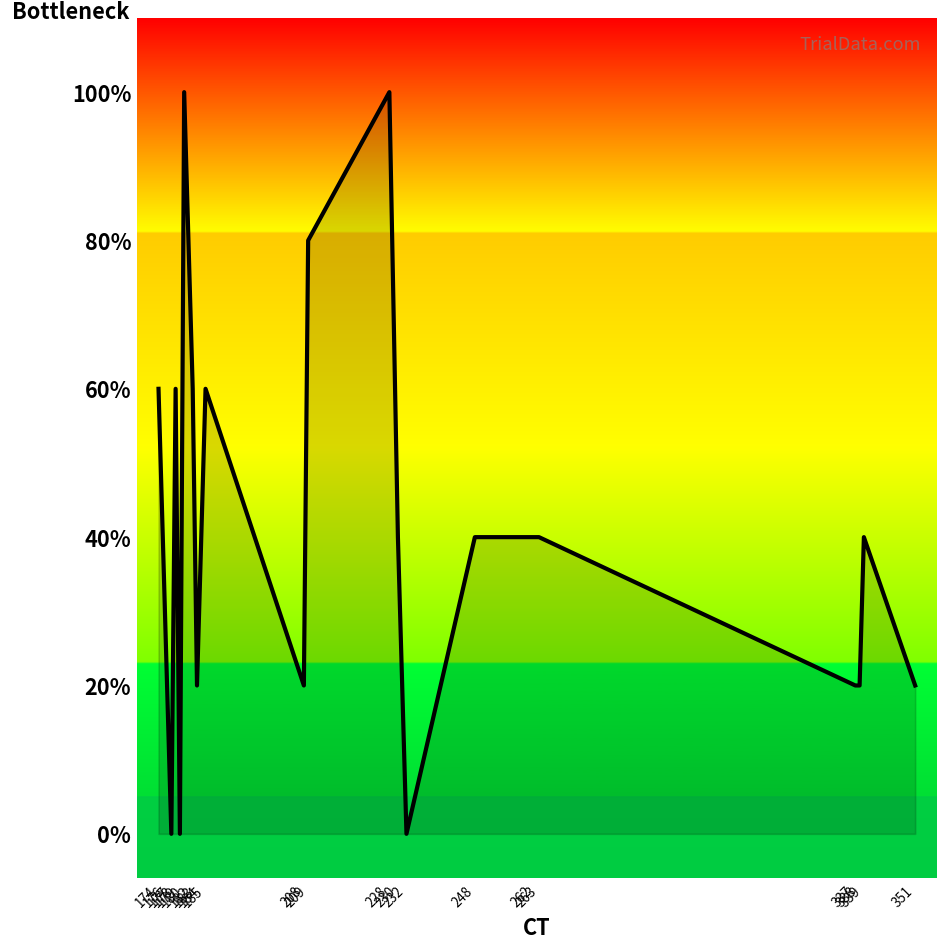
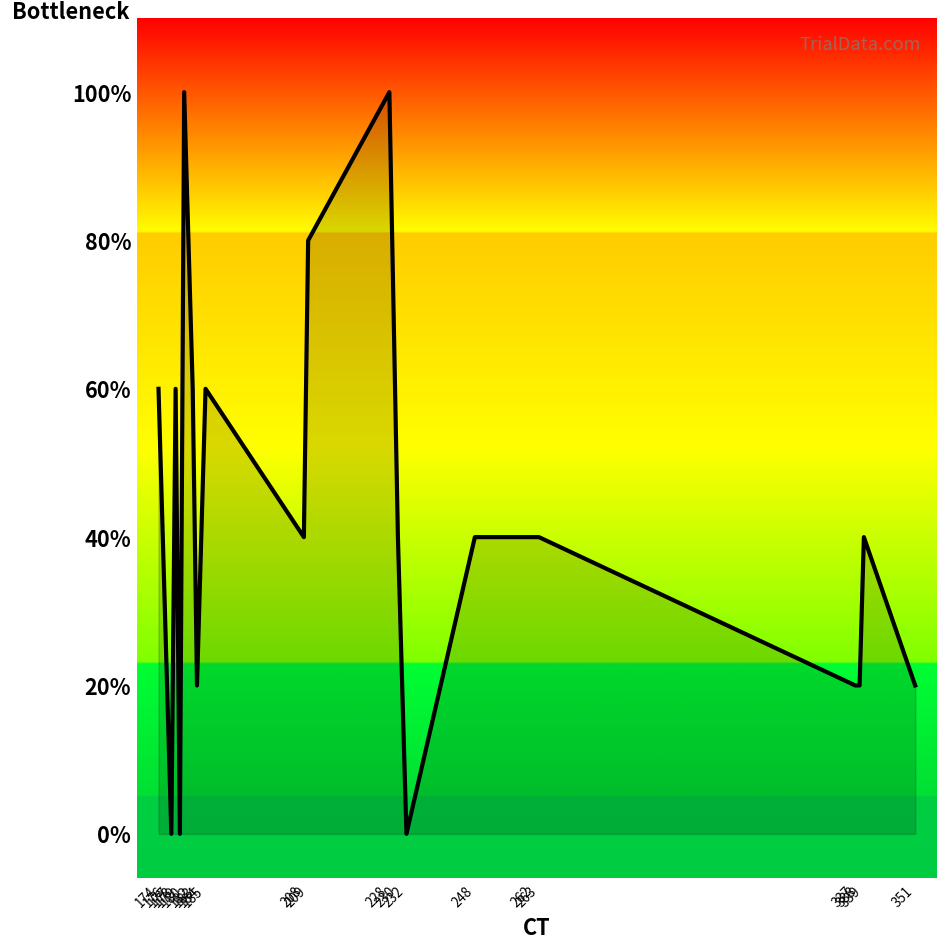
208: 20% -> 40%
